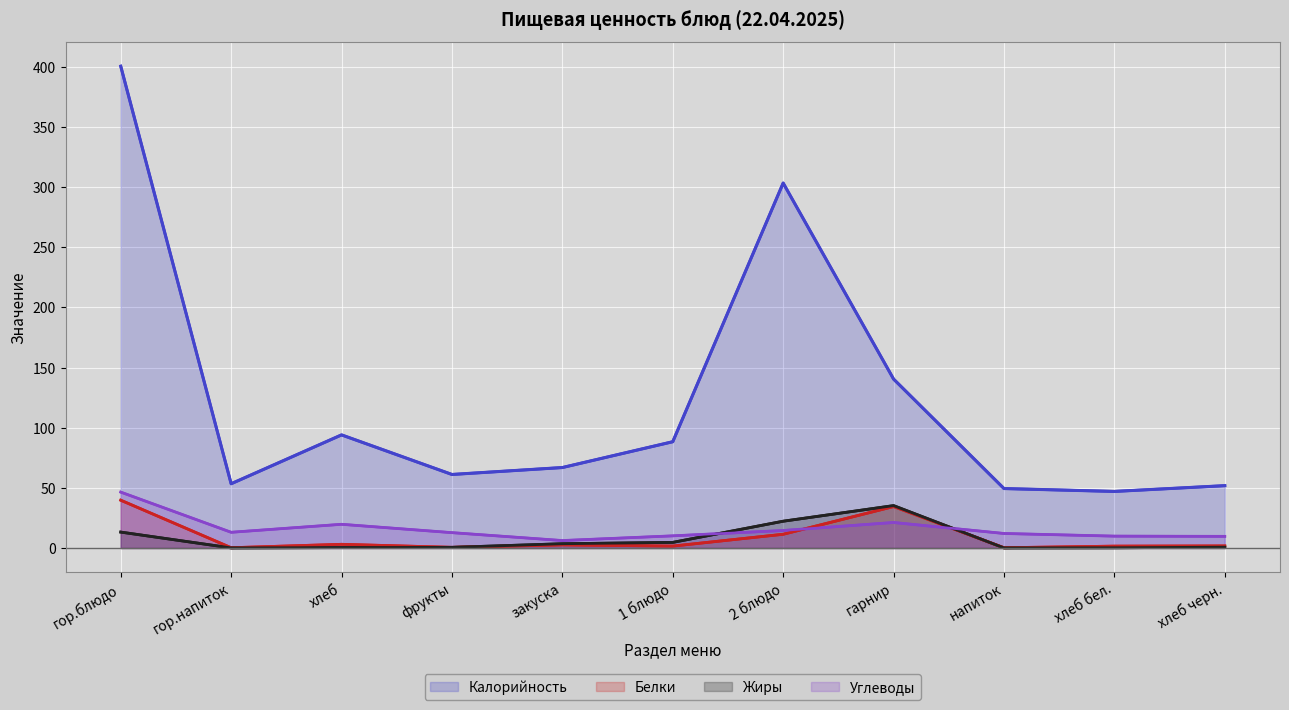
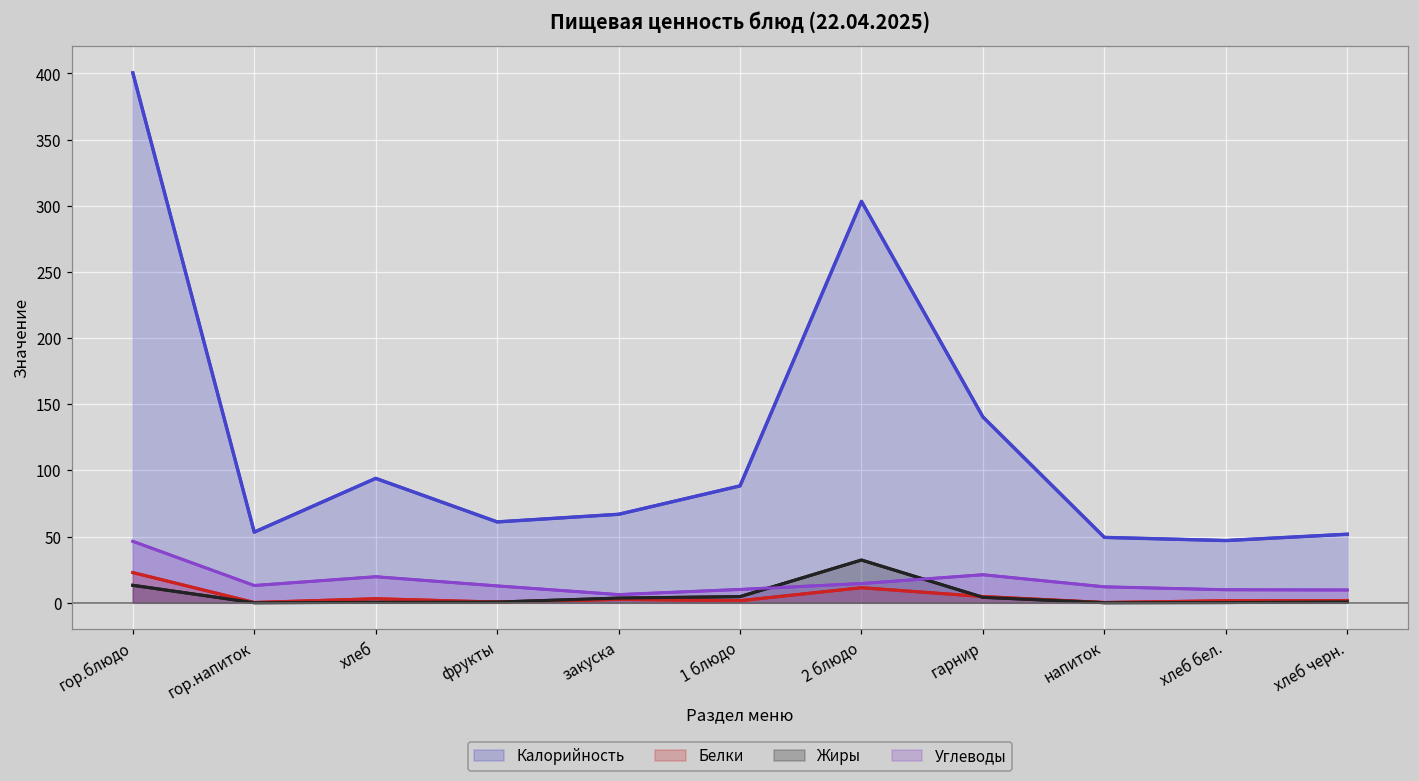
Белки, гор.блюдо: 40 -> 23
Жиры, 2 блюдо: 22 -> 32
Белки, гарнир: 34 -> 5
Жиры, гарнир: 35 -> 4
